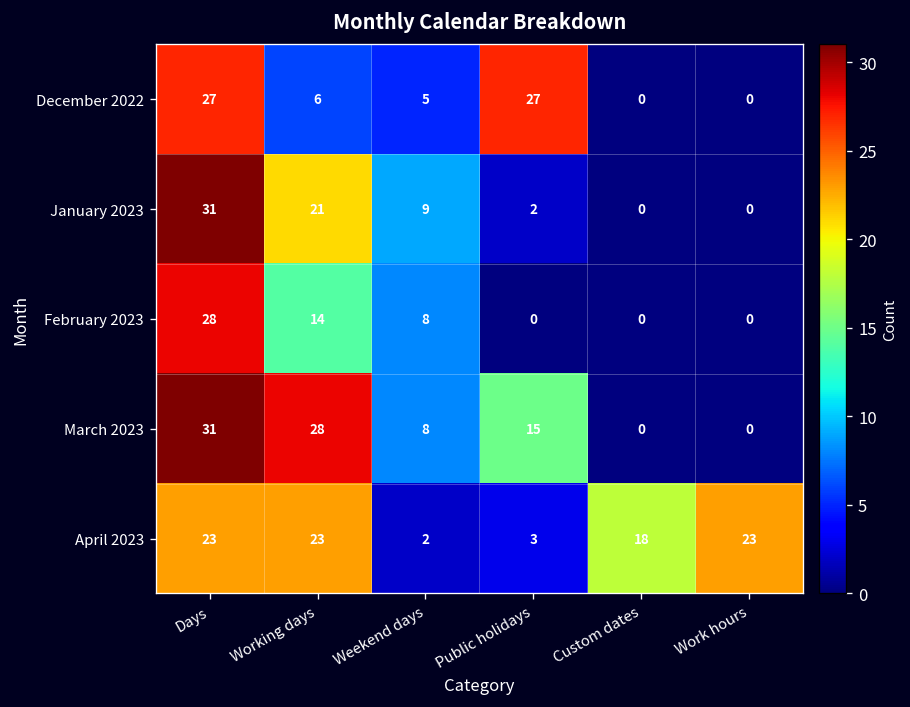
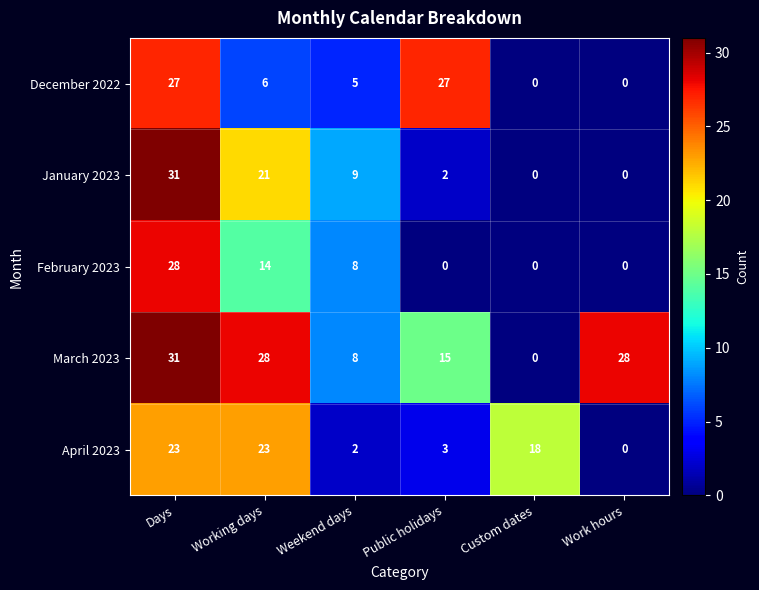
March 2023, Work hours: 0 -> 28
April 2023, Work hours: 23 -> 0
